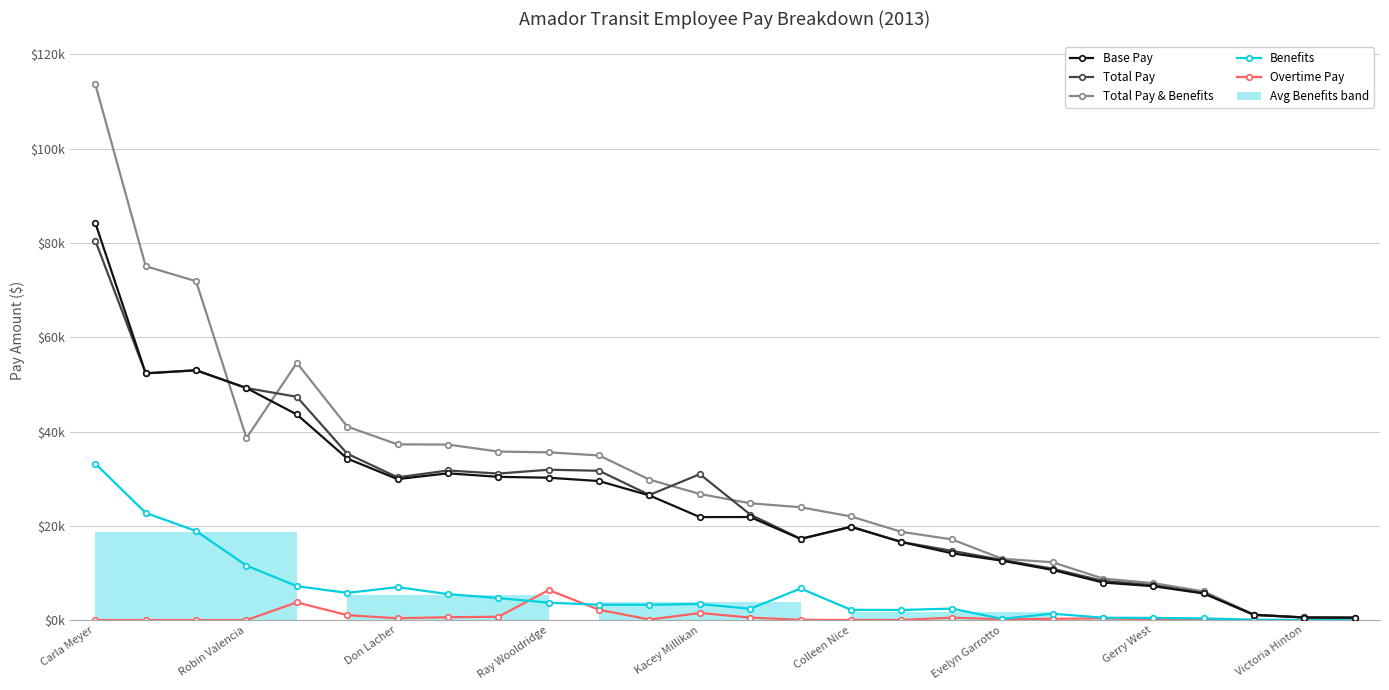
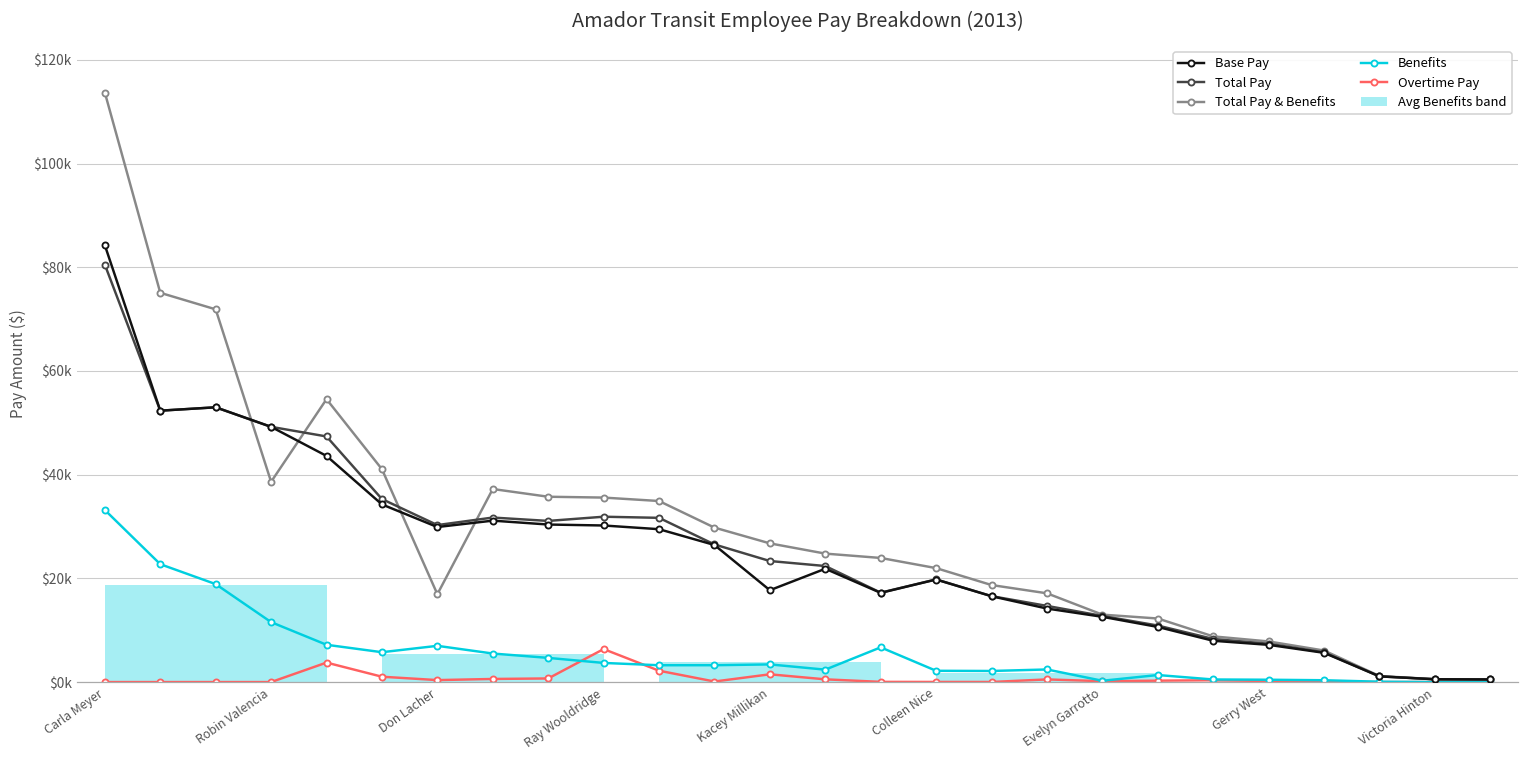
Total Pay & Benefits, Don Lacher: $37000 -> $17000
Base Pay, Kacey Millikan: $22000 -> $18000
Total Pay, Kacey Millikan: $31000 -> $23000
